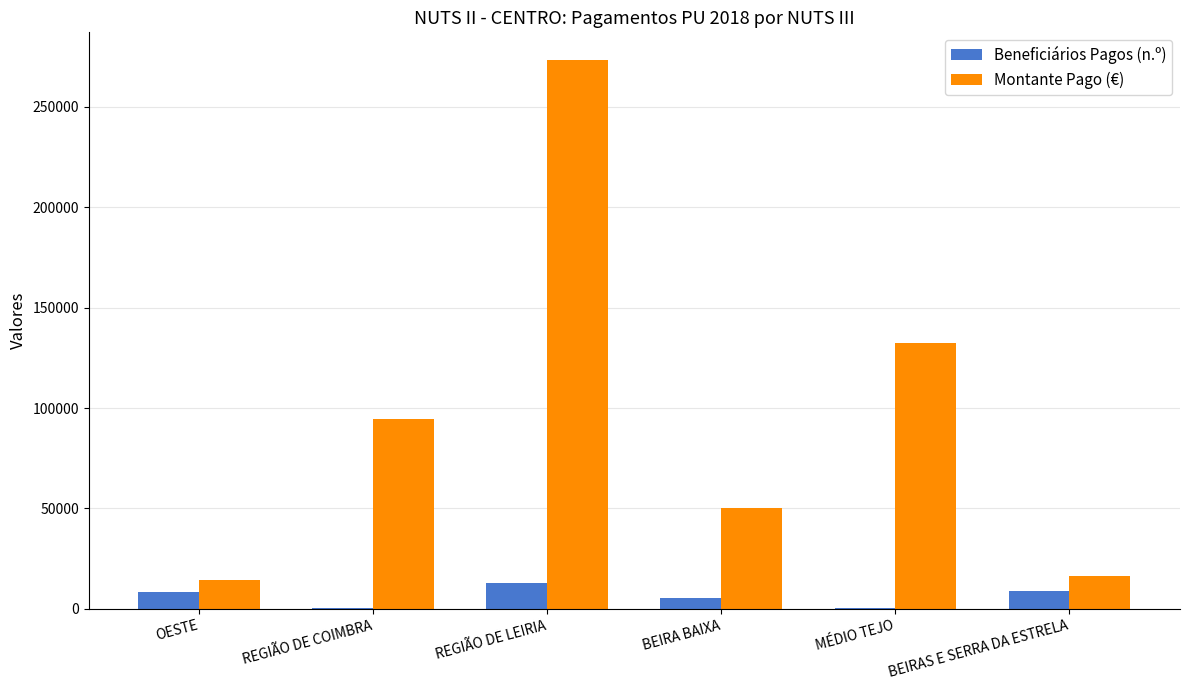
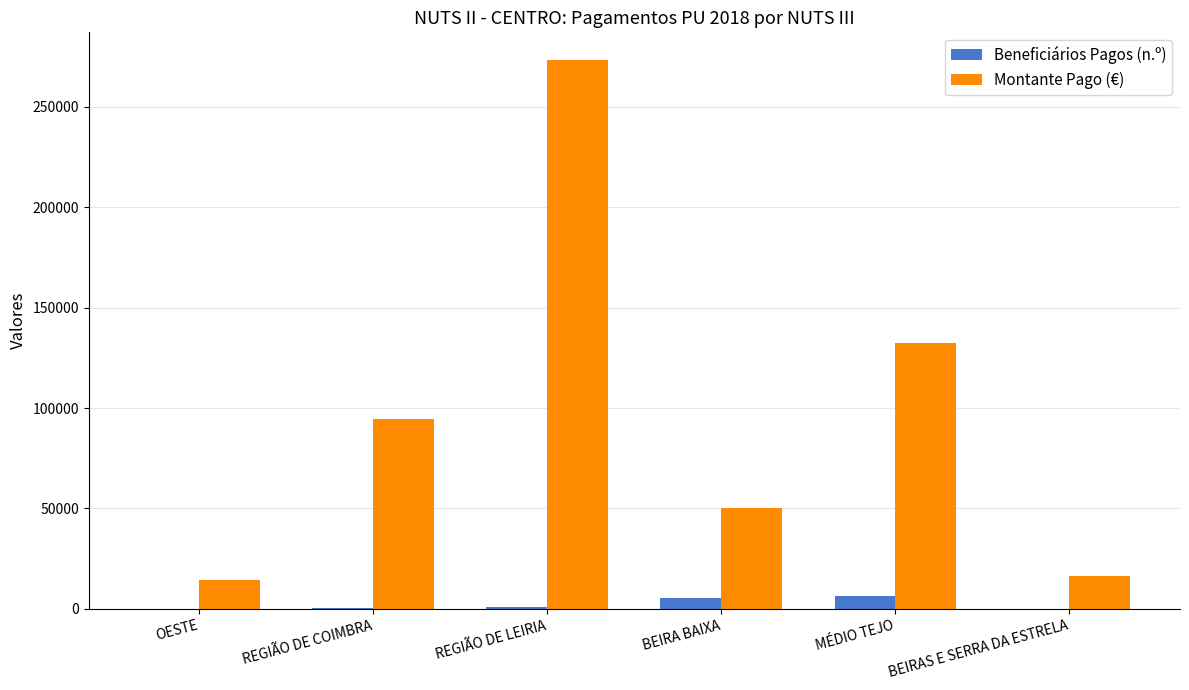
Beneficiários Pagos (n.º), OESTE: 9000 -> 0
Beneficiários Pagos (n.º), REGIÃO DE LEIRIA: 13000 -> 1000
Beneficiários Pagos (n.º), MÉDIO TEJO: 0 -> 6000
Beneficiários Pagos (n.º), BEIRAS E SERRA DA ESTRELA: 9000 -> 0
